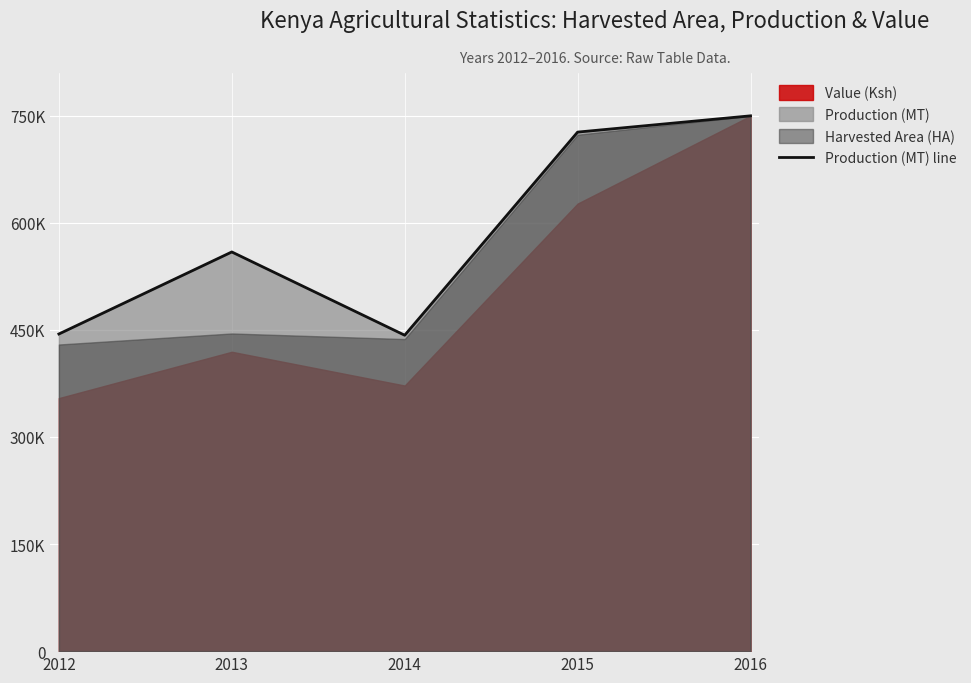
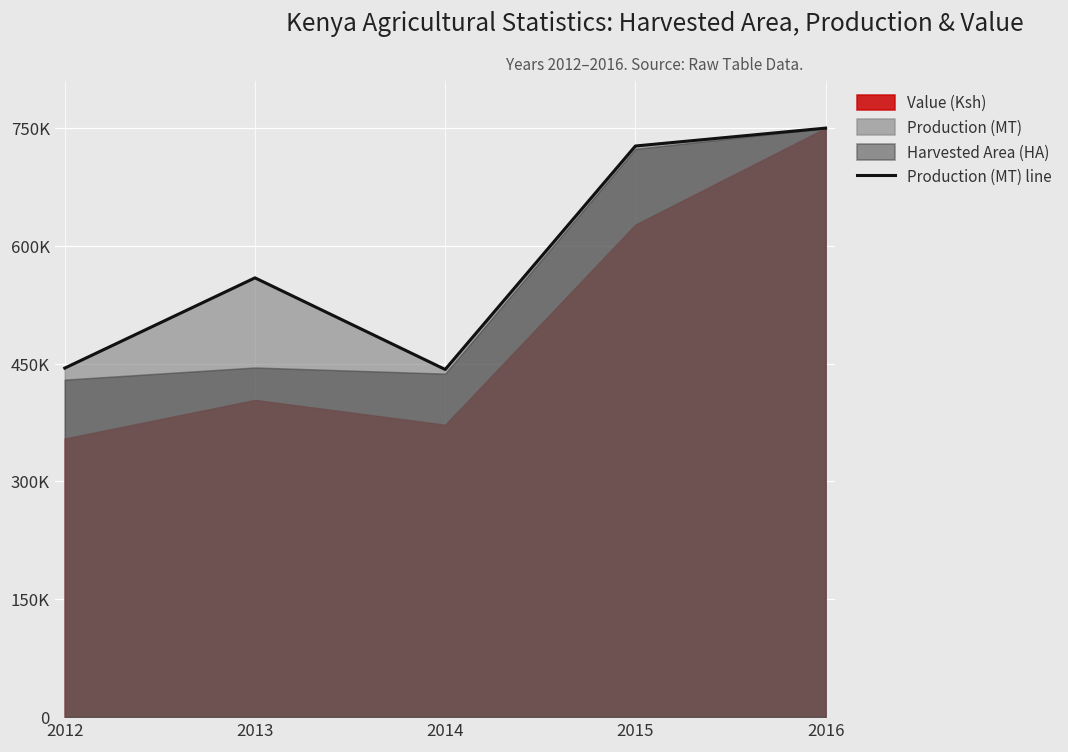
Value (Ksh), 2013: 420000 -> 400000
